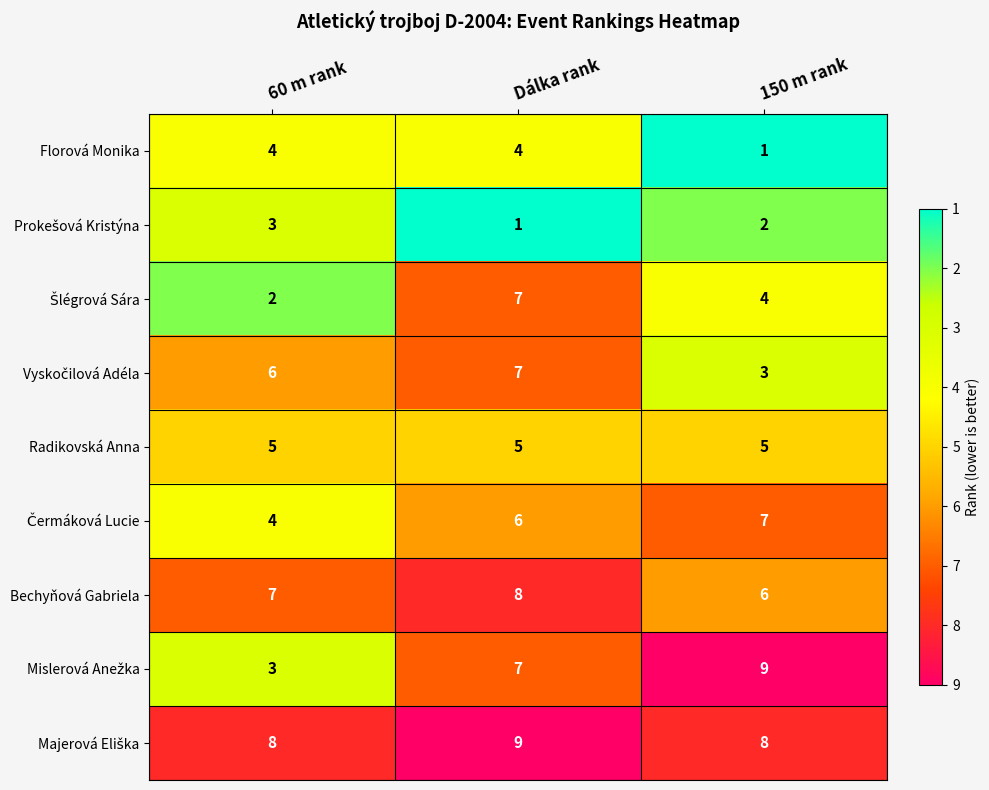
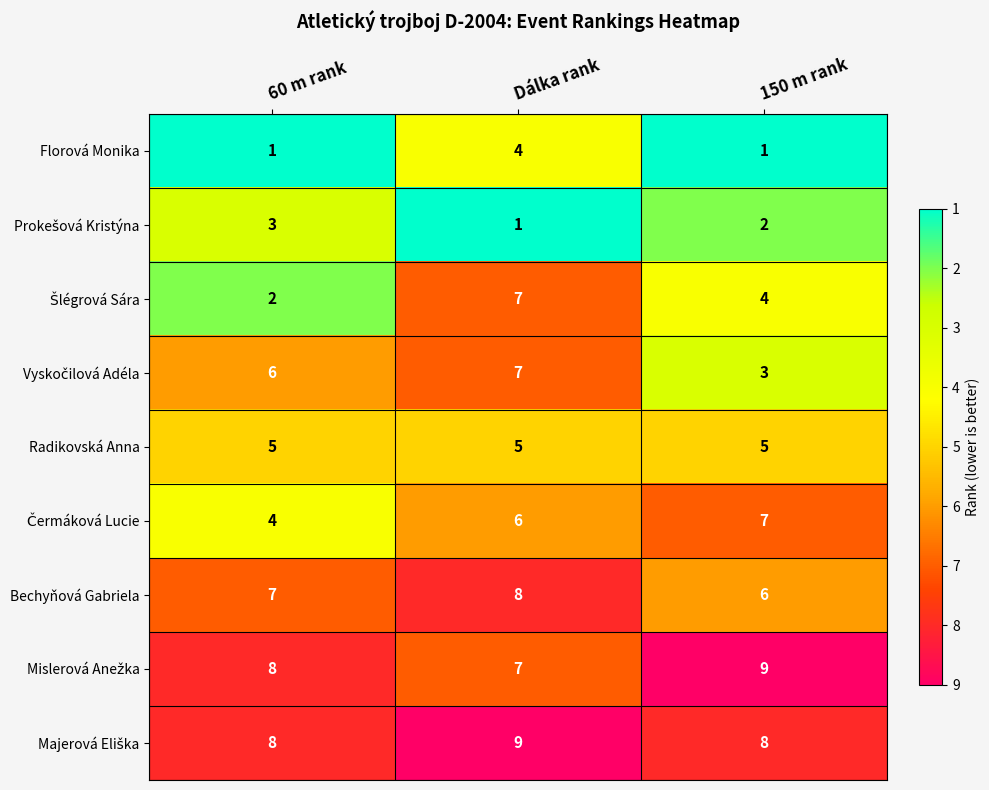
Florová Monika, 60 m rank: 4 -> 1
Mislerová Anežka, 60 m rank: 3 -> 8
